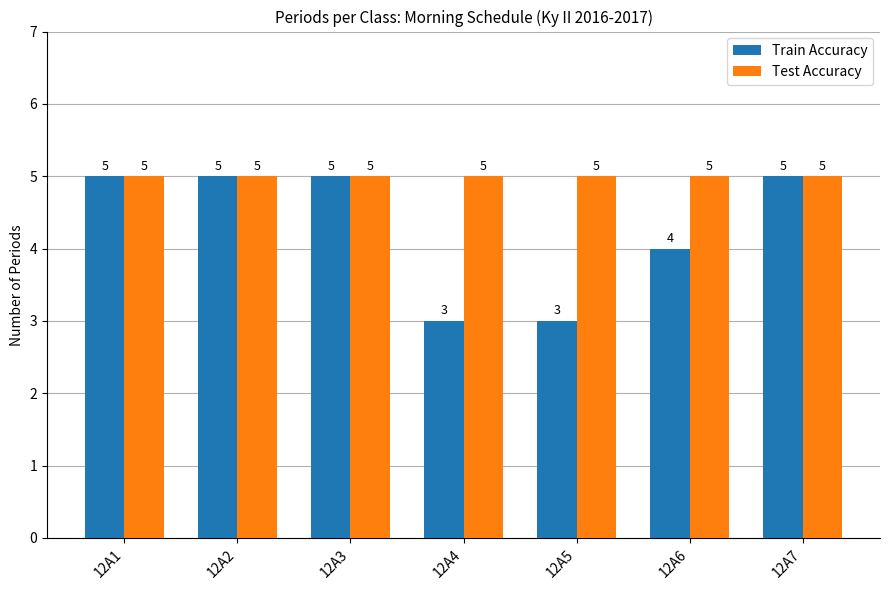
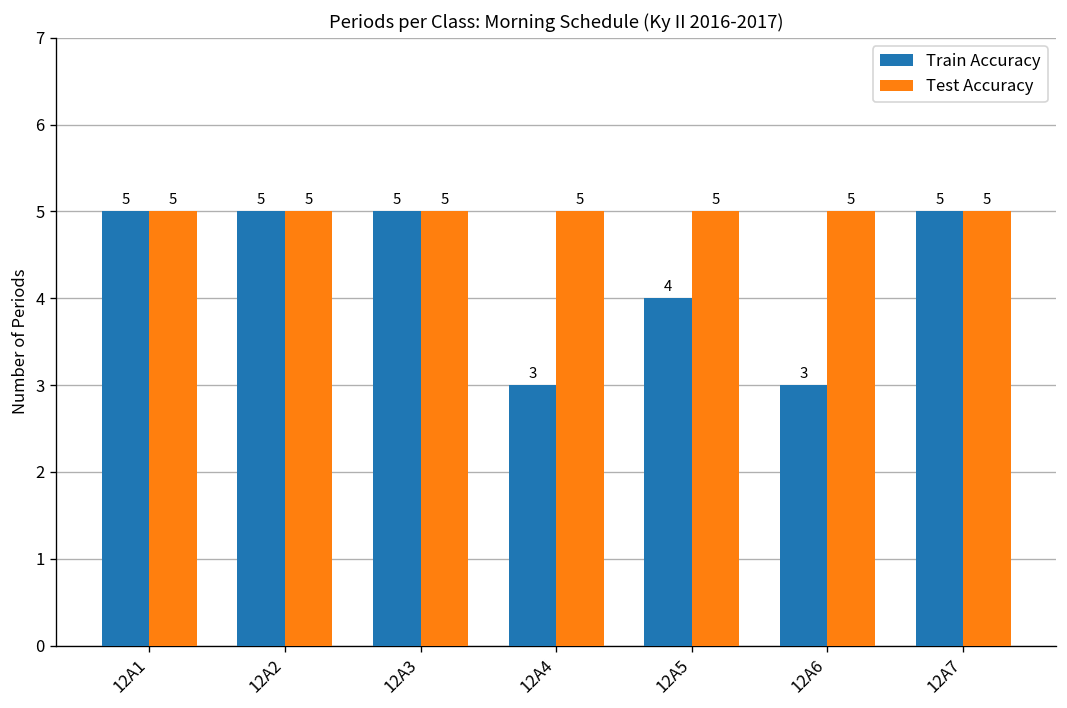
Train Accuracy, 12A5: 3 -> 4
Train Accuracy, 12A6: 4 -> 3
